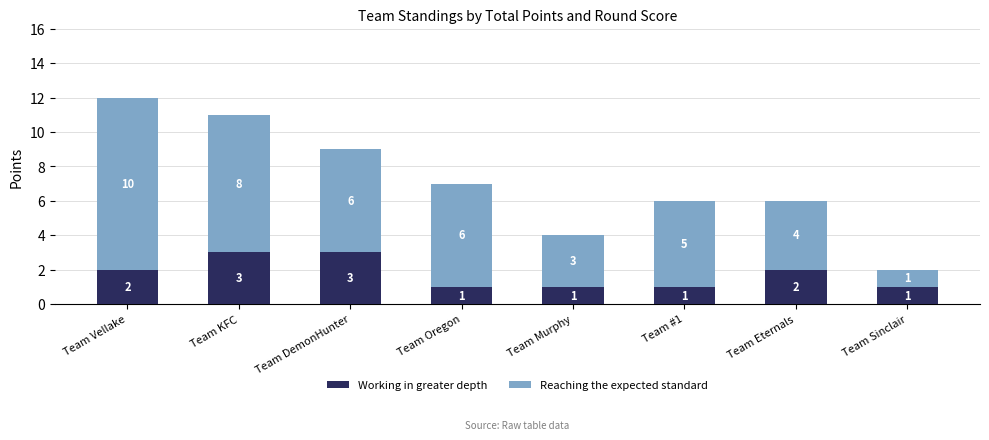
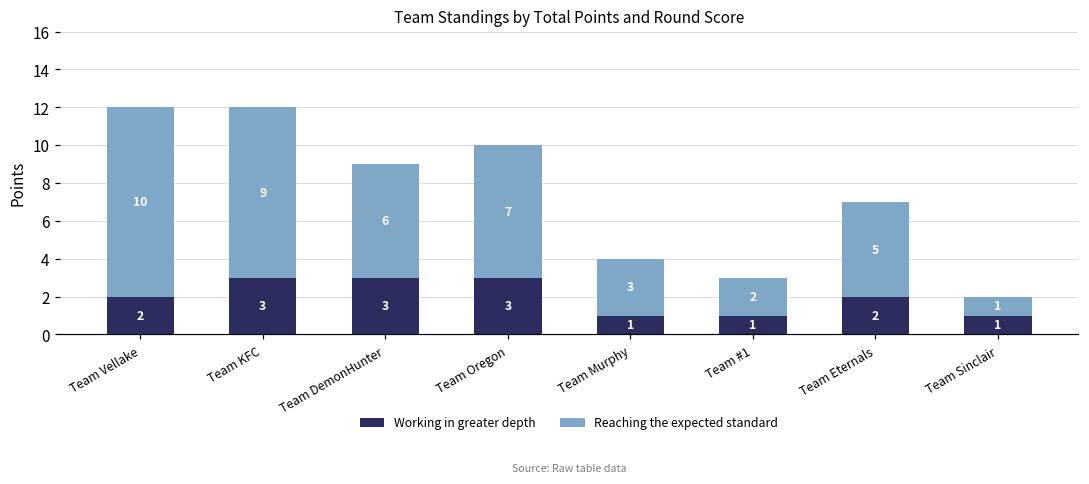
Reaching the expected standard, Team KFC: 8 -> 9
Working in greater depth, Team Oregon: 1 -> 3
Reaching the expected standard, Team Oregon: 6 -> 7
Reaching the expected standard, Team #1: 5 -> 2
Reaching the expected standard, Team Eternals: 4 -> 5
